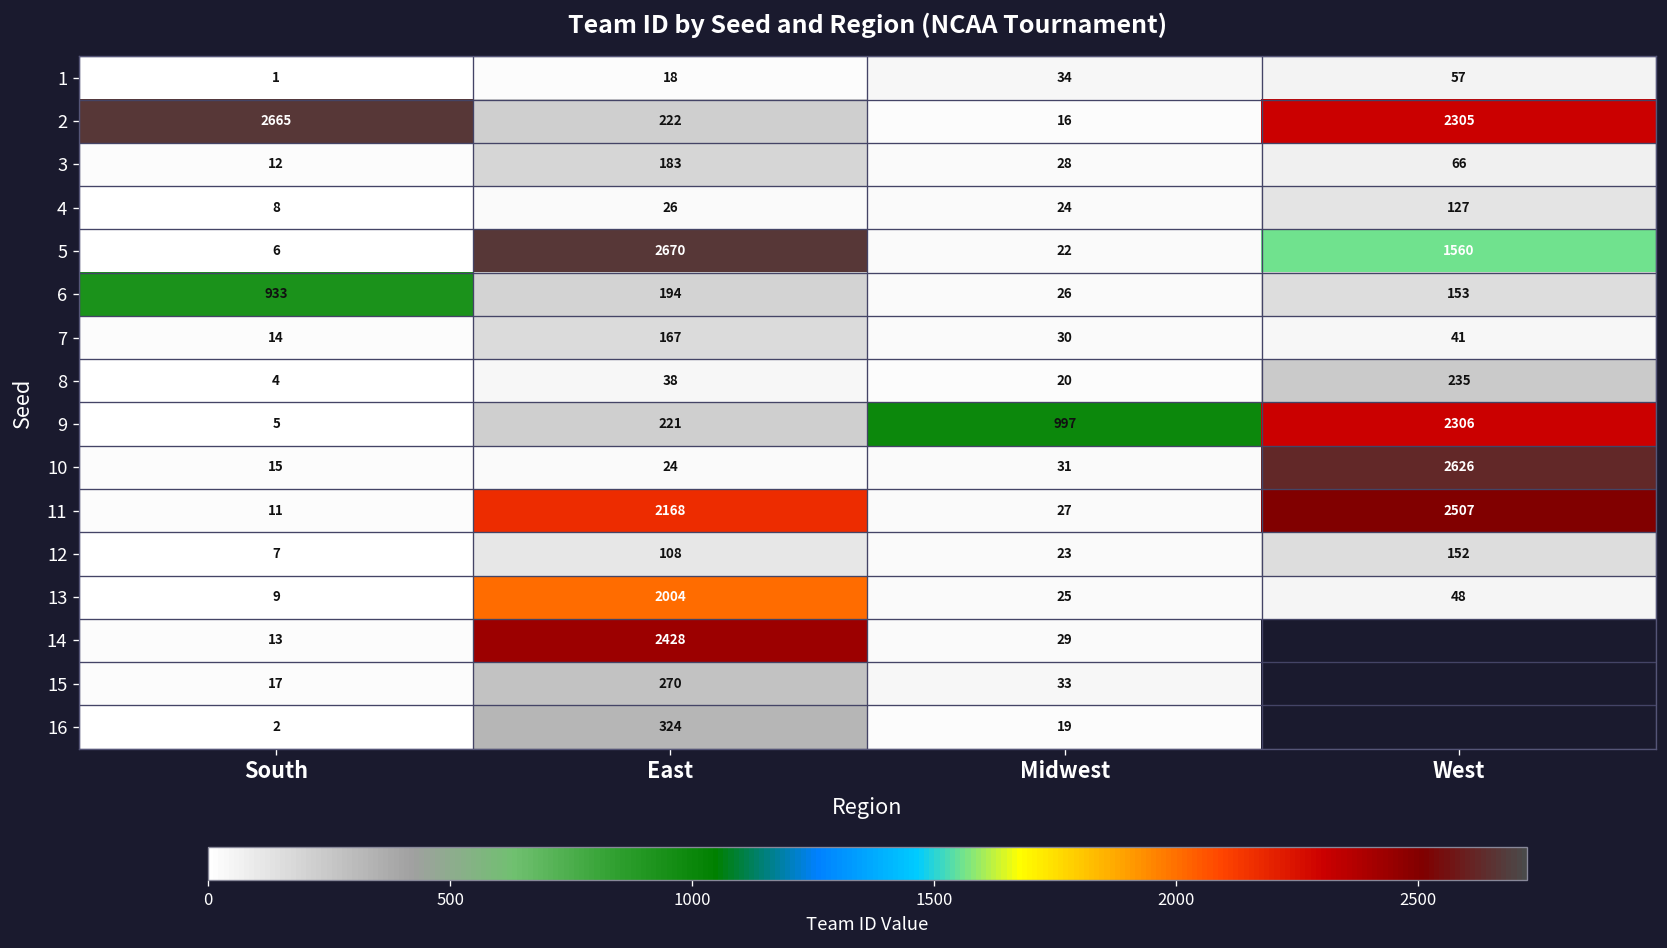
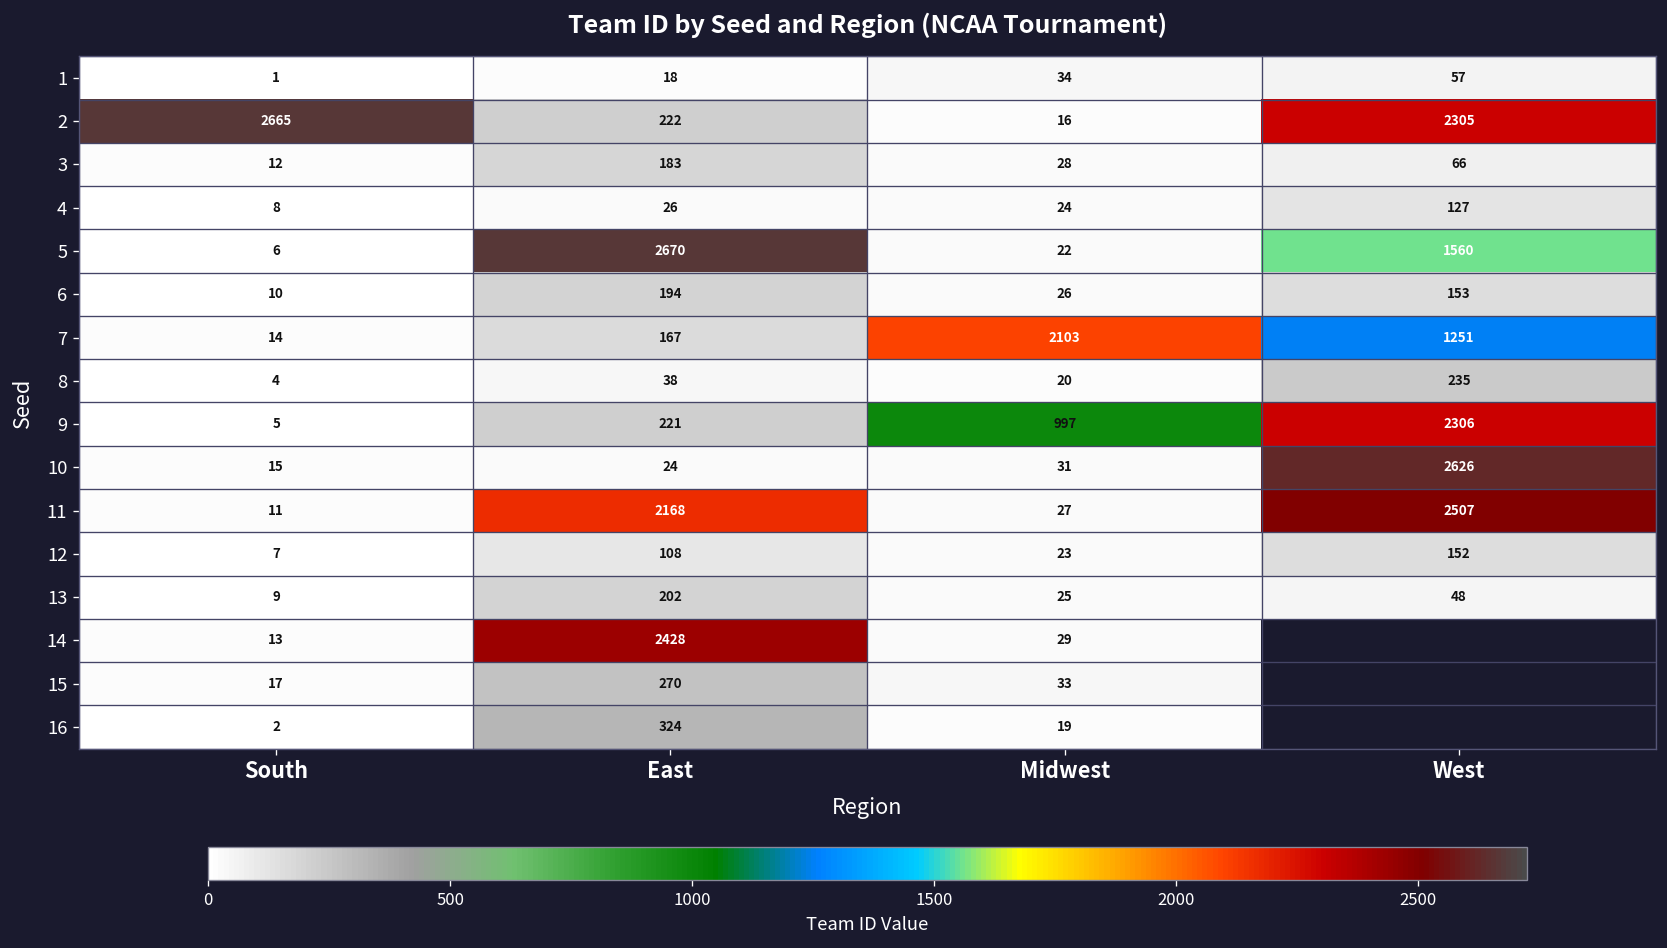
6, South: 933 -> 10
7, Midwest: 30 -> 2103
7, West: 41 -> 1251
13, East: 2004 -> 202
